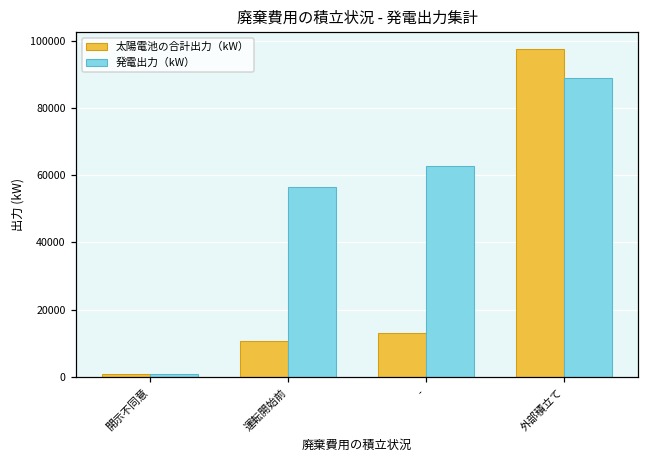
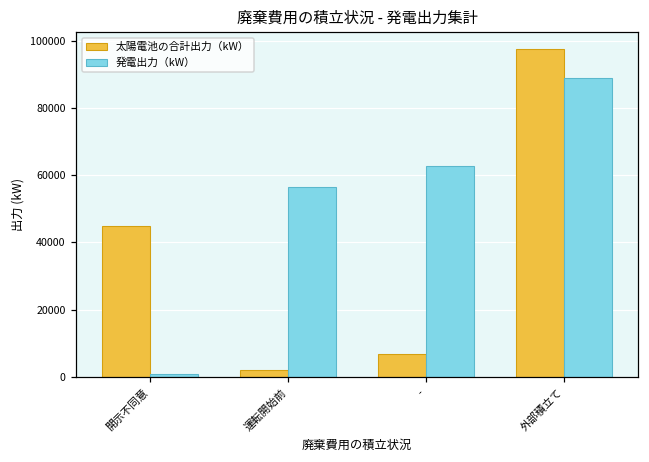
太陽電池の合計出力（kW）, 開示不同意: 1000 -> 45000
太陽電池の合計出力（kW）, 運転開始前: 11000 -> 2000
太陽電池の合計出力（kW）, -: 13000 -> 7000
